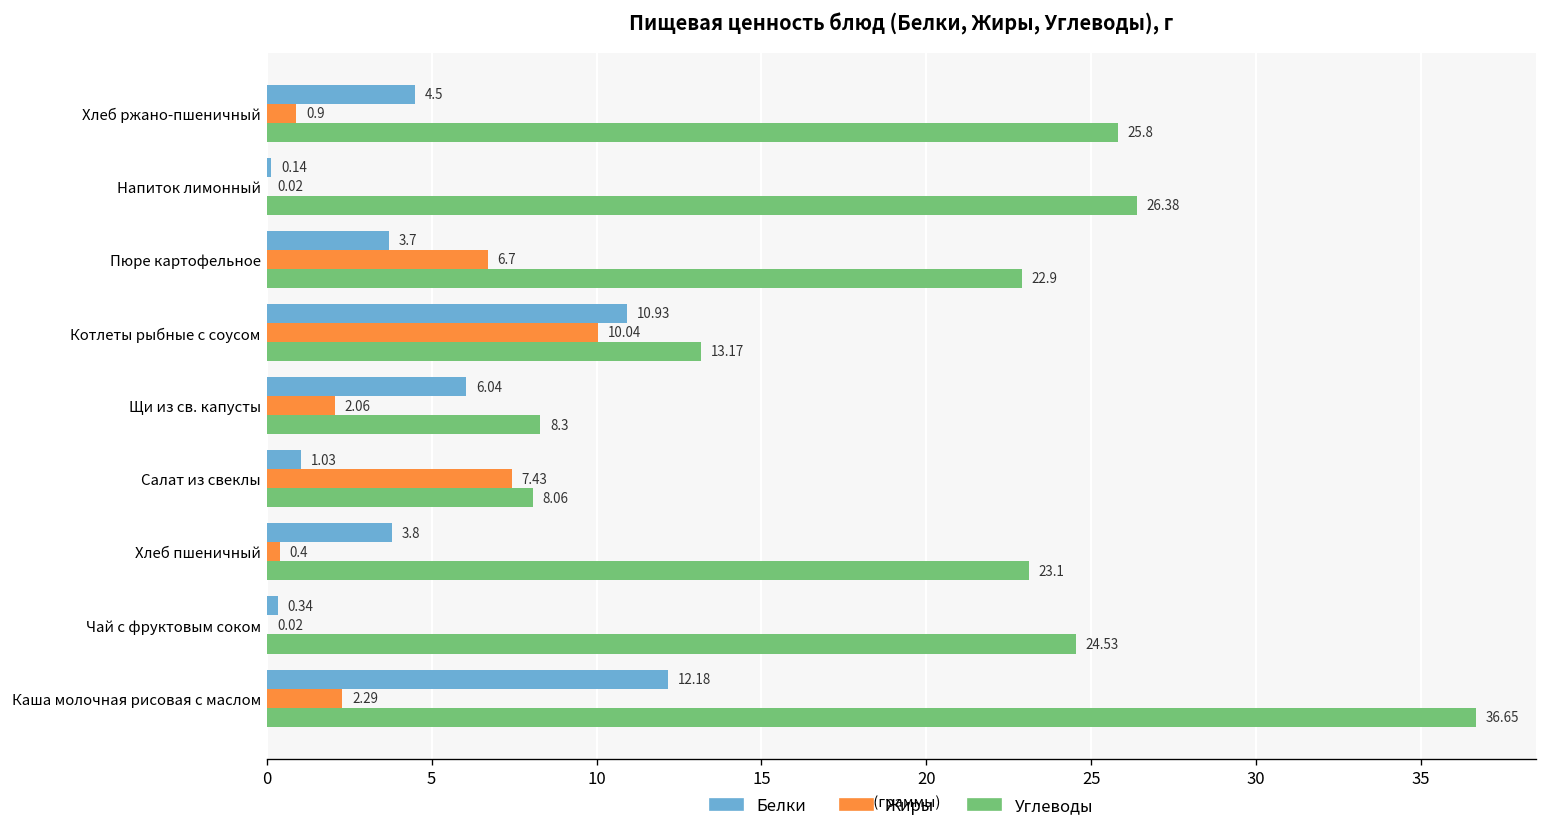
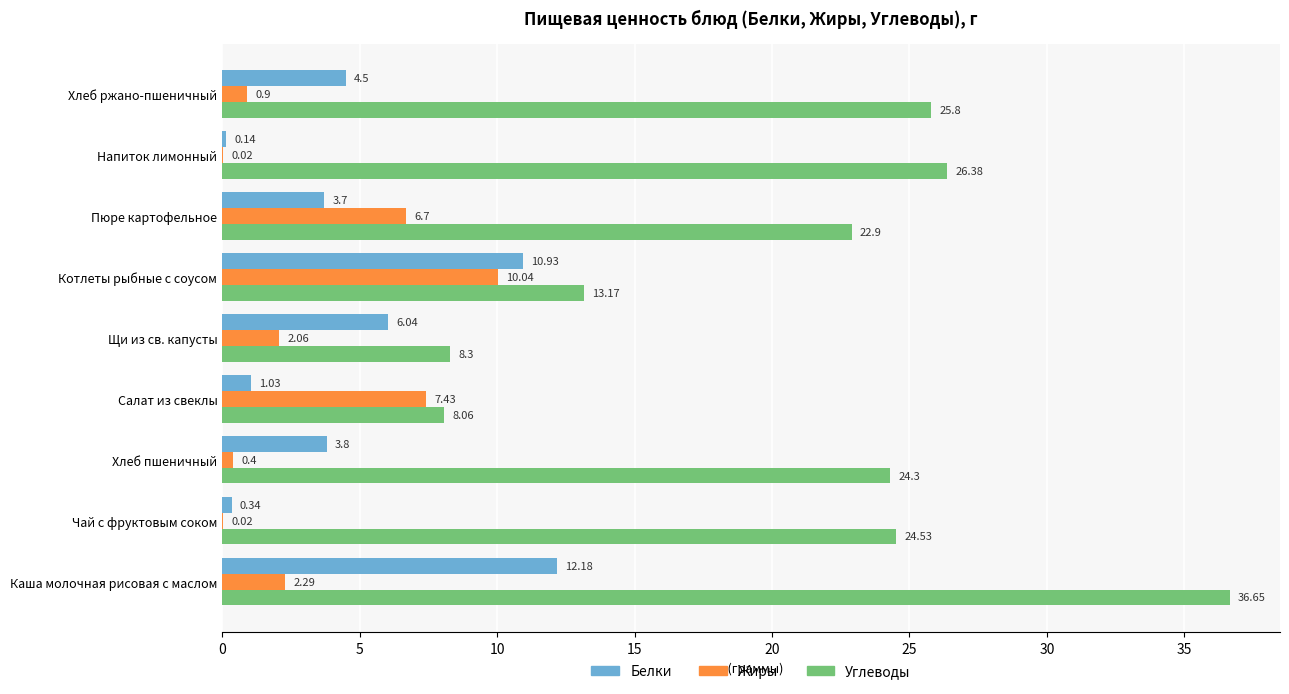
Углеводы, Хлеб пшеничный: 23.1 -> 24.3
